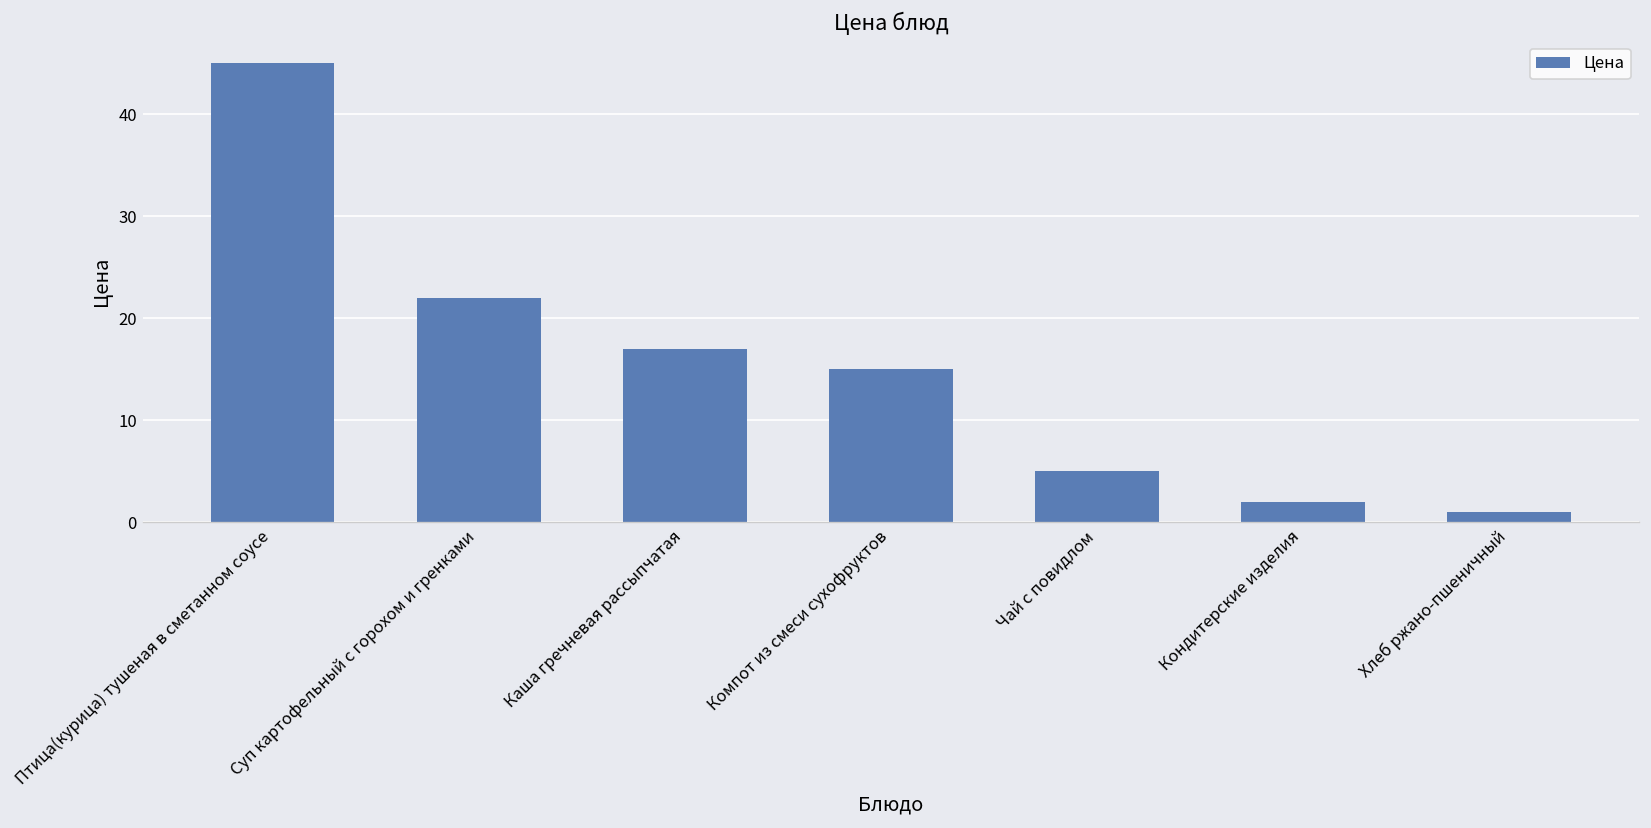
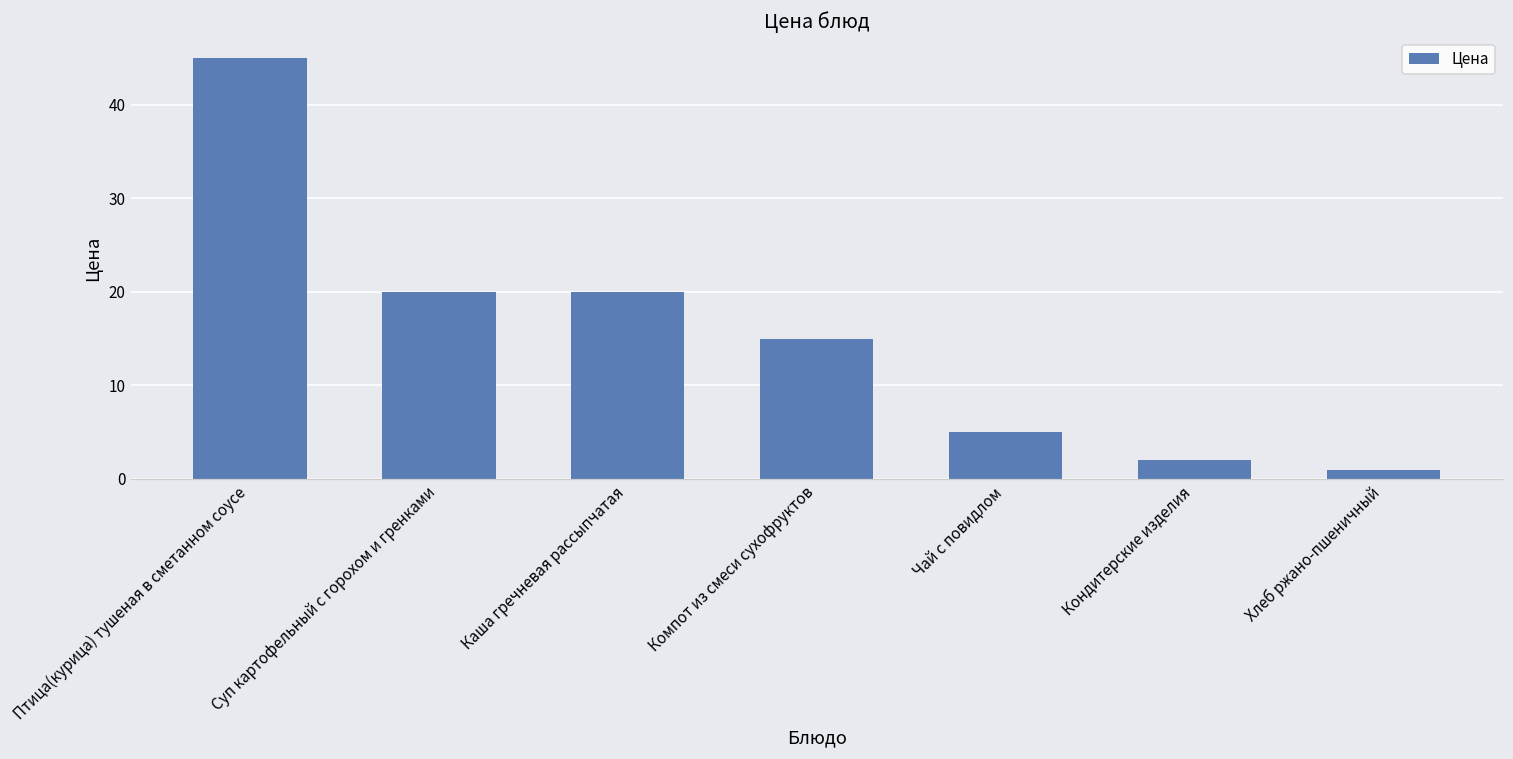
Суп картофельный с горохом и гренками: 22 -> 20
Каша гречневая рассыпчатая: 17 -> 20
